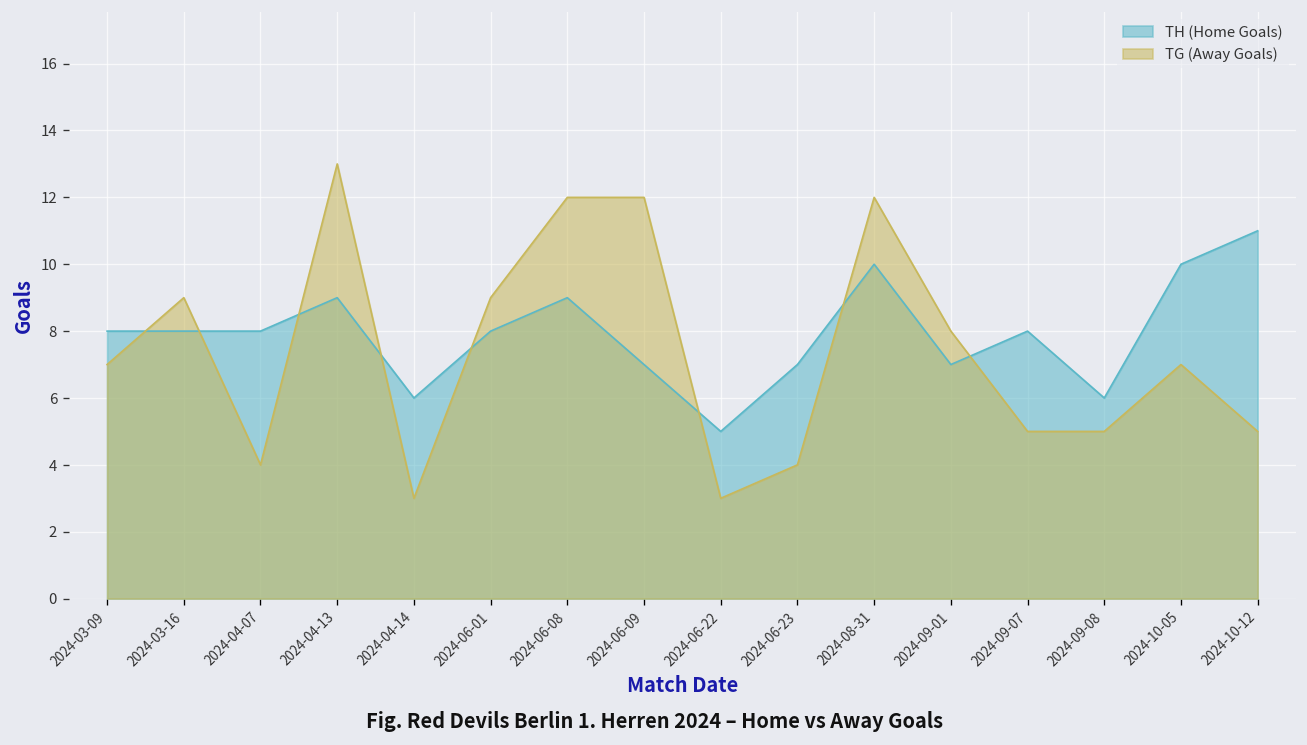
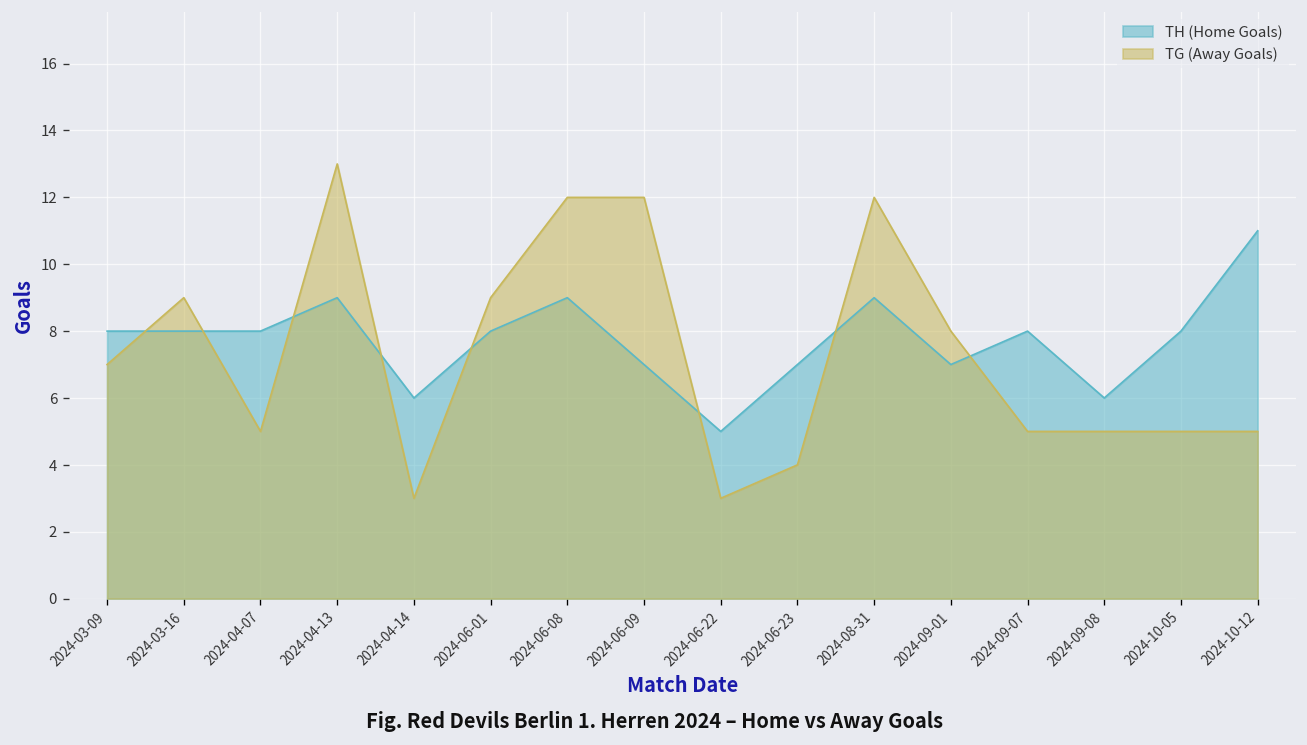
TG (Away Goals), 2024-04-07: 4 -> 5
TH (Home Goals), 2024-08-31: 10 -> 9
TH (Home Goals), 2024-10-05: 10 -> 8
TG (Away Goals), 2024-10-05: 7 -> 5
